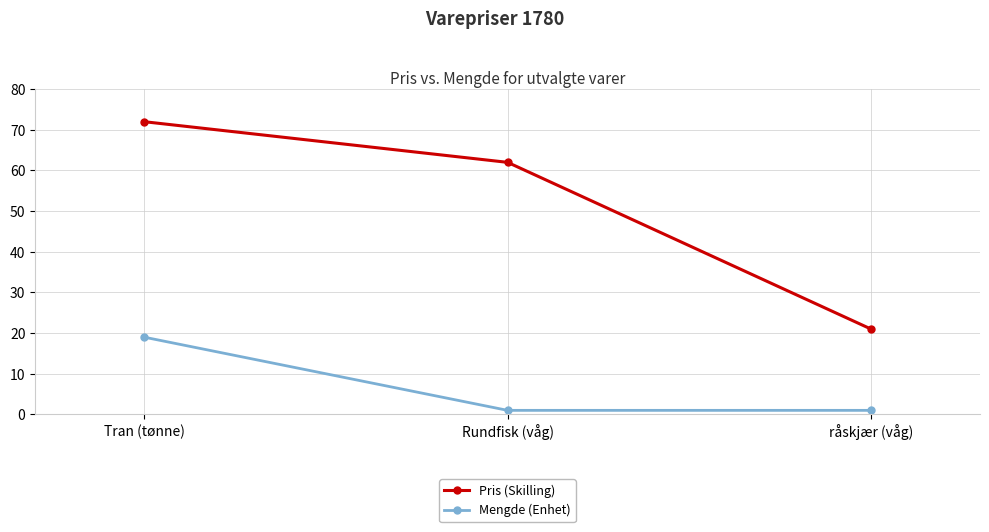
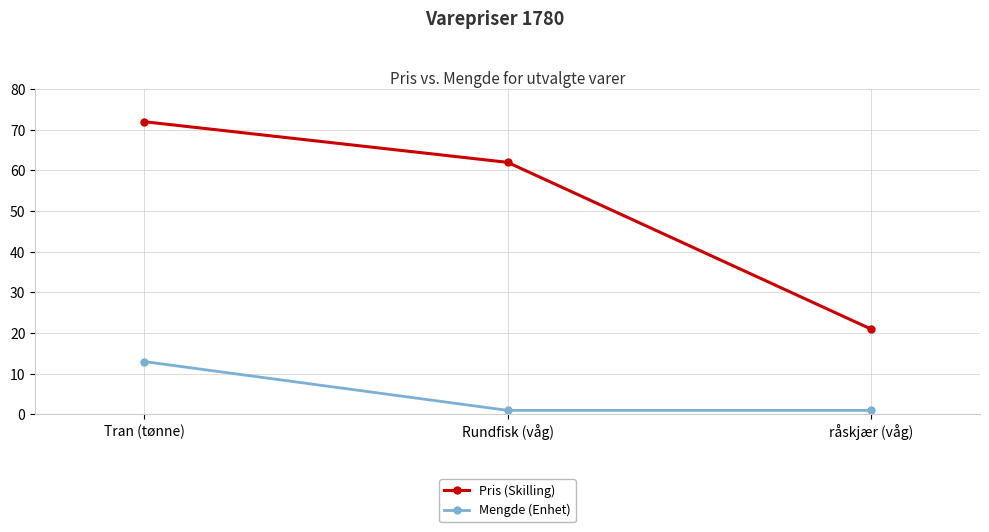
Mengde (Enhet), Tran (tønne): 19 -> 13
